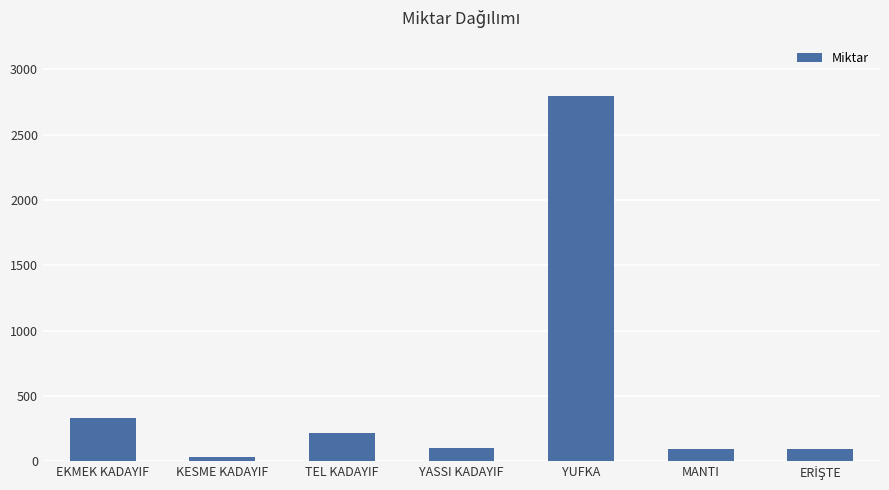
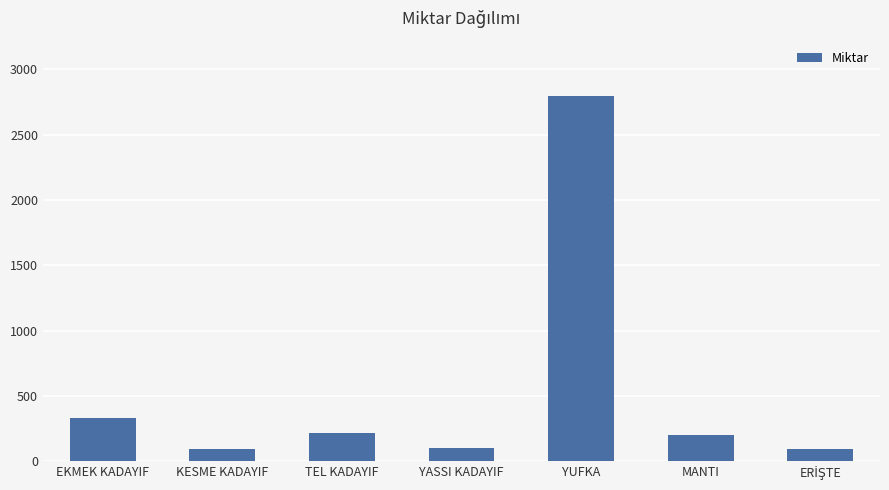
KESME KADAYIF: 30 -> 90
MANTI: 90 -> 200
